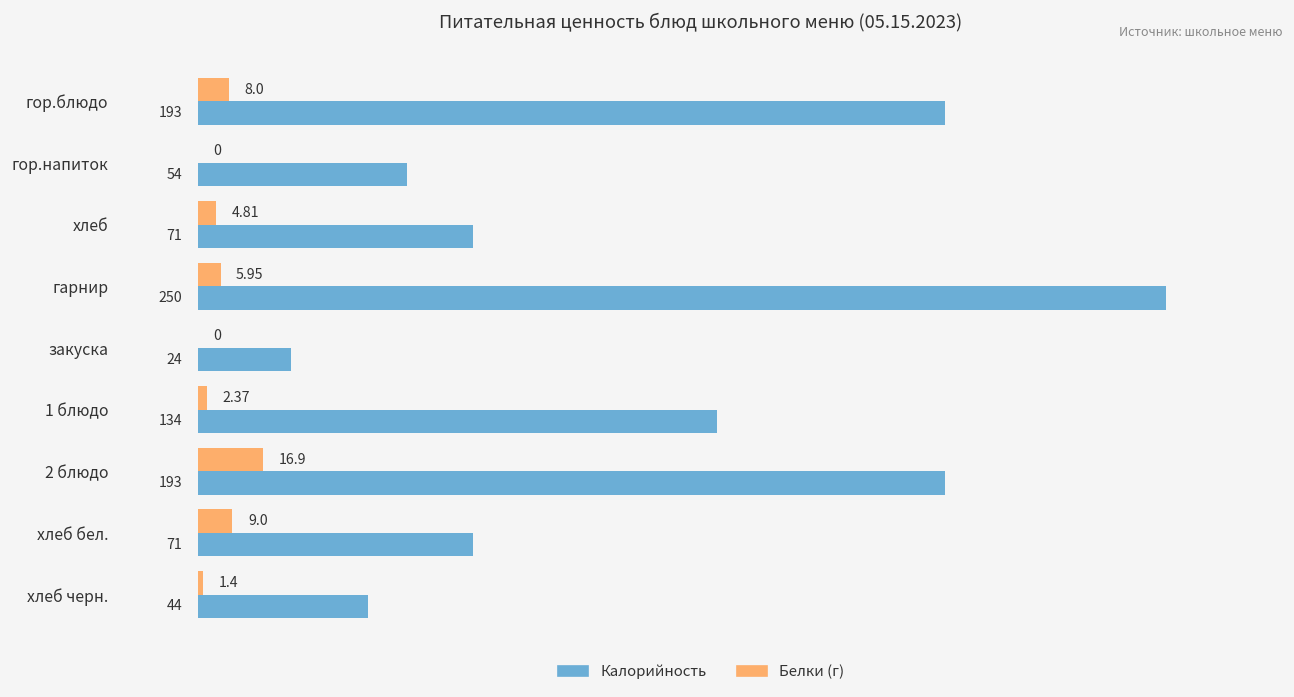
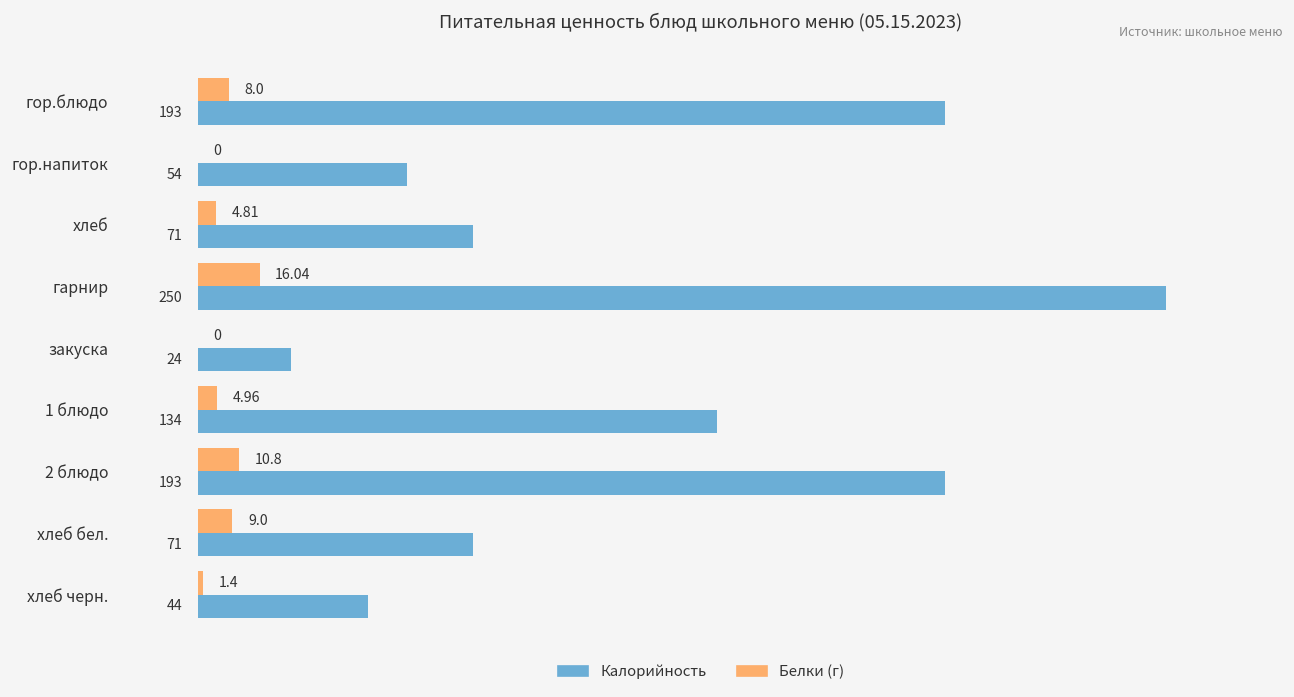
Белки (г), гарнир: 5.95 -> 16.04
Белки (г), 1 блюдо: 2.37 -> 4.96
Белки (г), 2 блюдо: 16.9 -> 10.8
